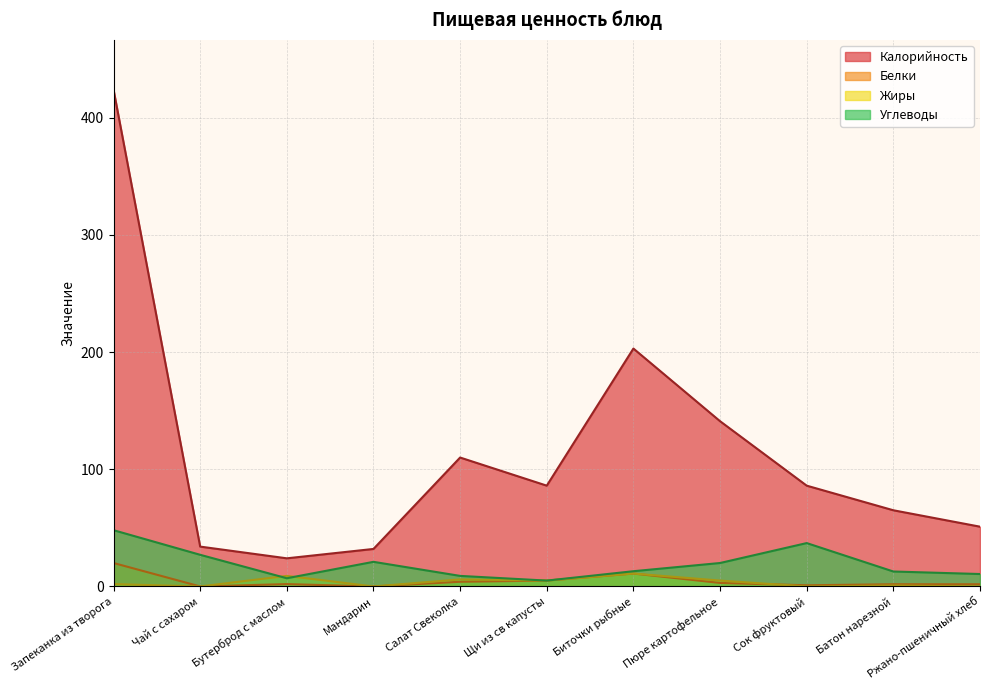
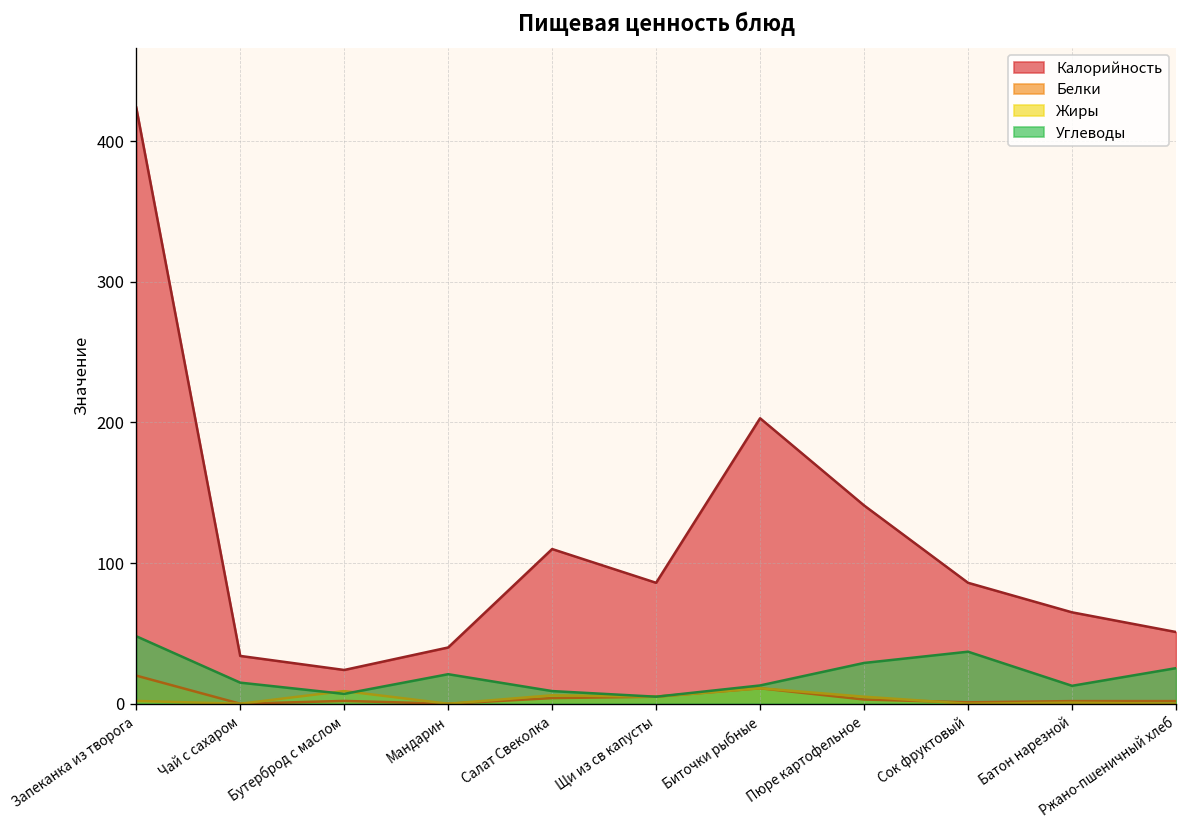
Углеводы, Чай с сахаром: 27 -> 15
Калорийность, Мандарин: 32 -> 40
Углеводы, Пюре картофельное: 20 -> 29
Углеводы, Ржано-пшеничный хлеб: 11 -> 25
